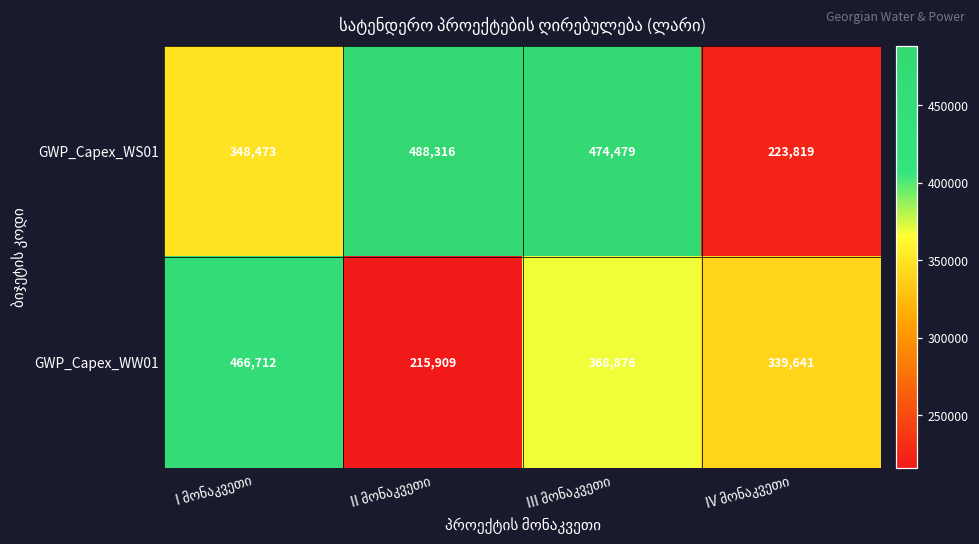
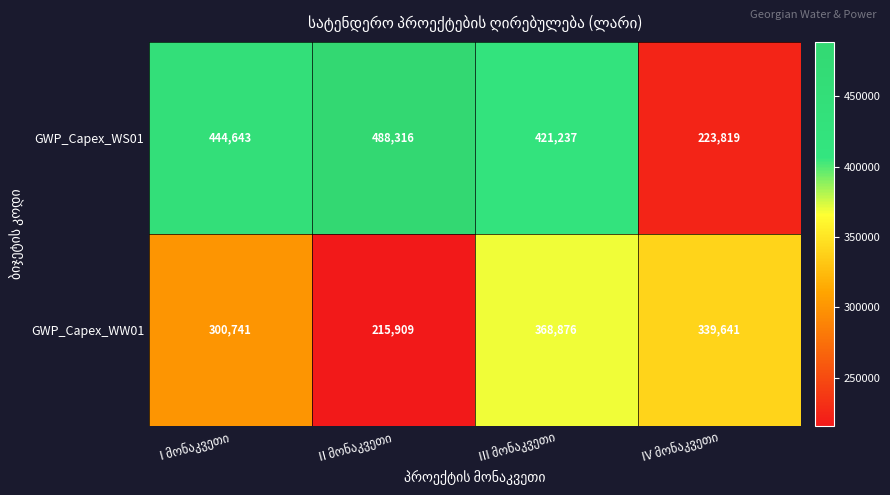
GWP_Capex_WS01, I მონაკვეთი: 348,473 -> 444,643
GWP_Capex_WS01, III მონაკვეთი: 474,479 -> 421,237
GWP_Capex_WW01, I მონაკვეთი: 466,712 -> 300,741
